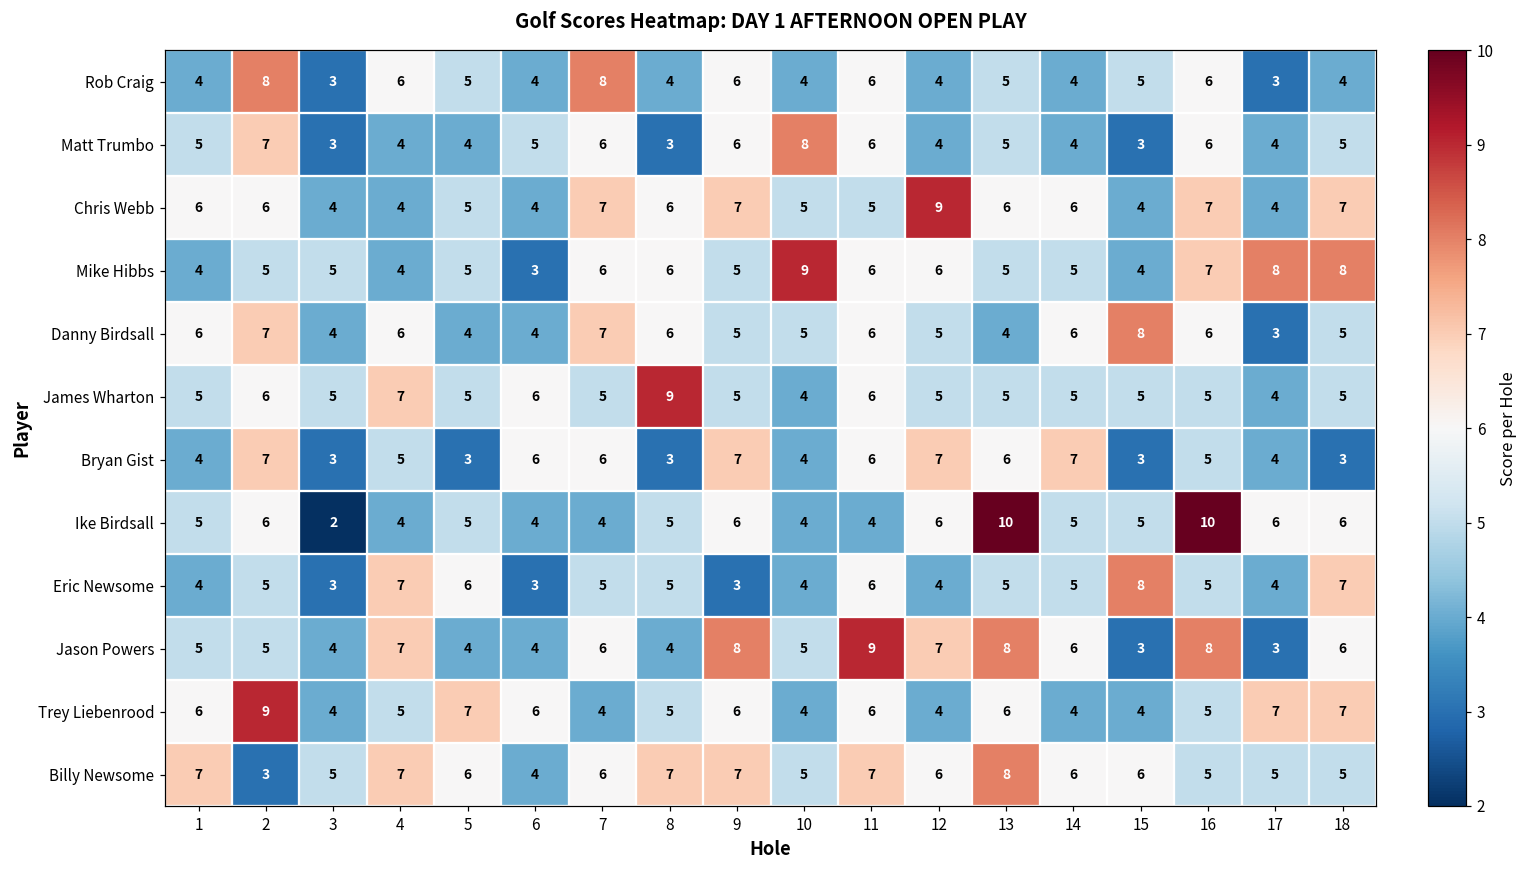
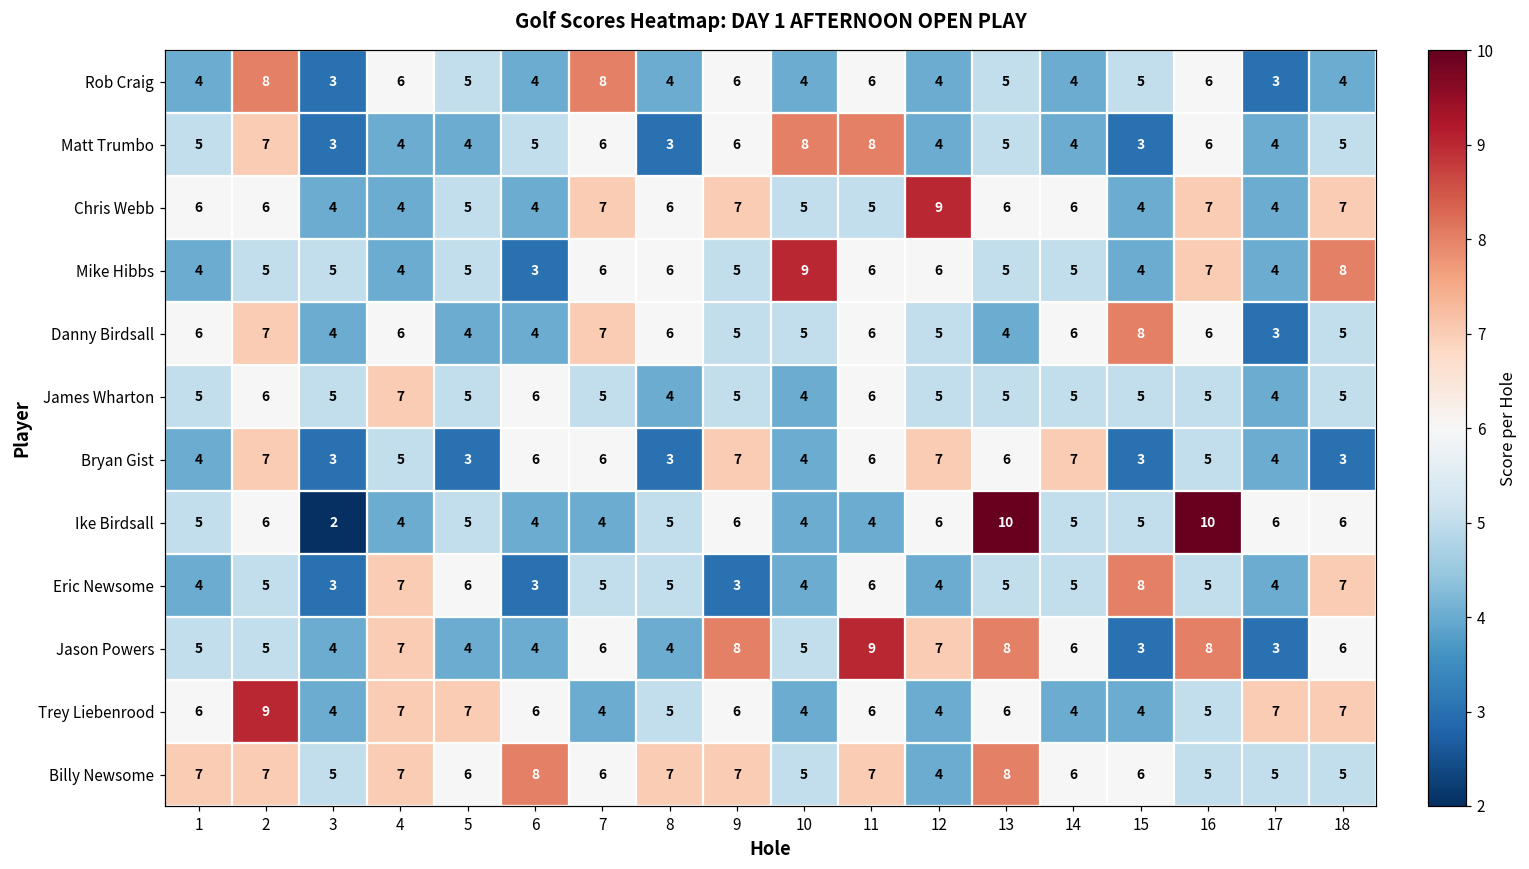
Matt Trumbo, 11: 6 -> 8
Mike Hibbs, 17: 8 -> 4
James Wharton, 8: 9 -> 4
Trey Liebenrood, 4: 5 -> 7
Billy Newsome, 2: 3 -> 7
Billy Newsome, 6: 4 -> 8
Billy Newsome, 12: 6 -> 4
